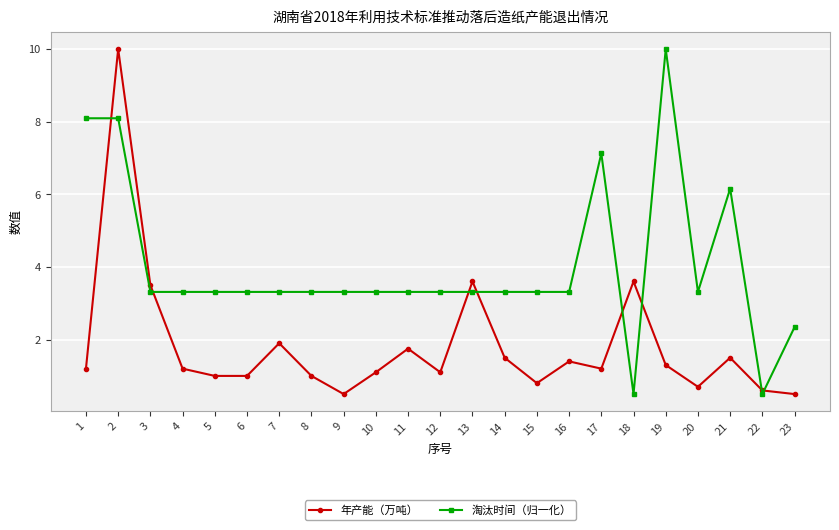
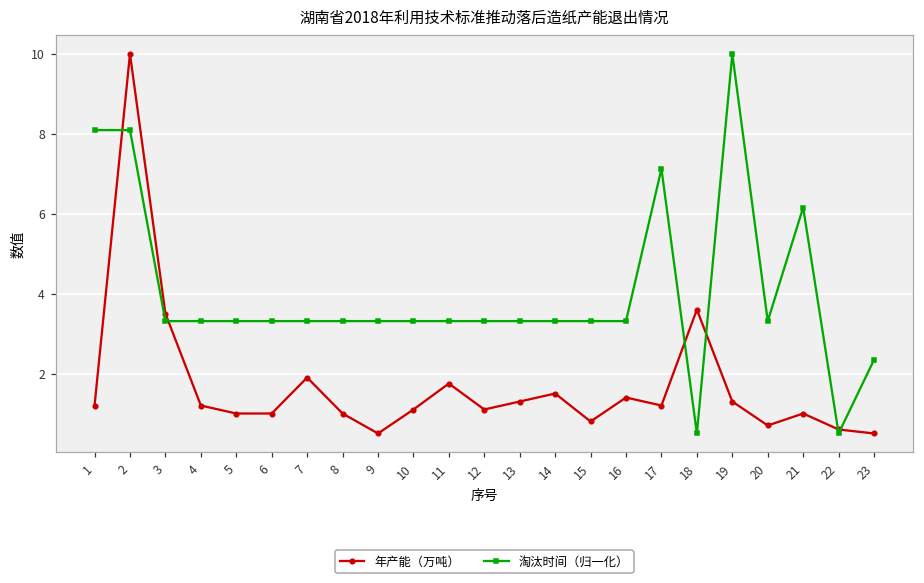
年产能（万吨）, 13: 3.6 -> 1.3
年产能（万吨）, 21: 1.5 -> 1.0
